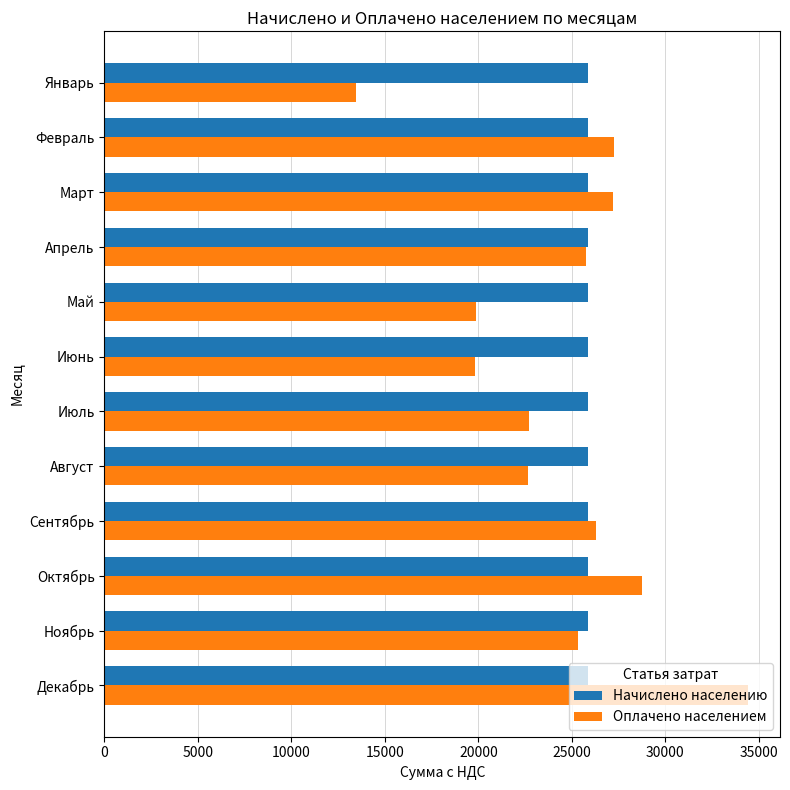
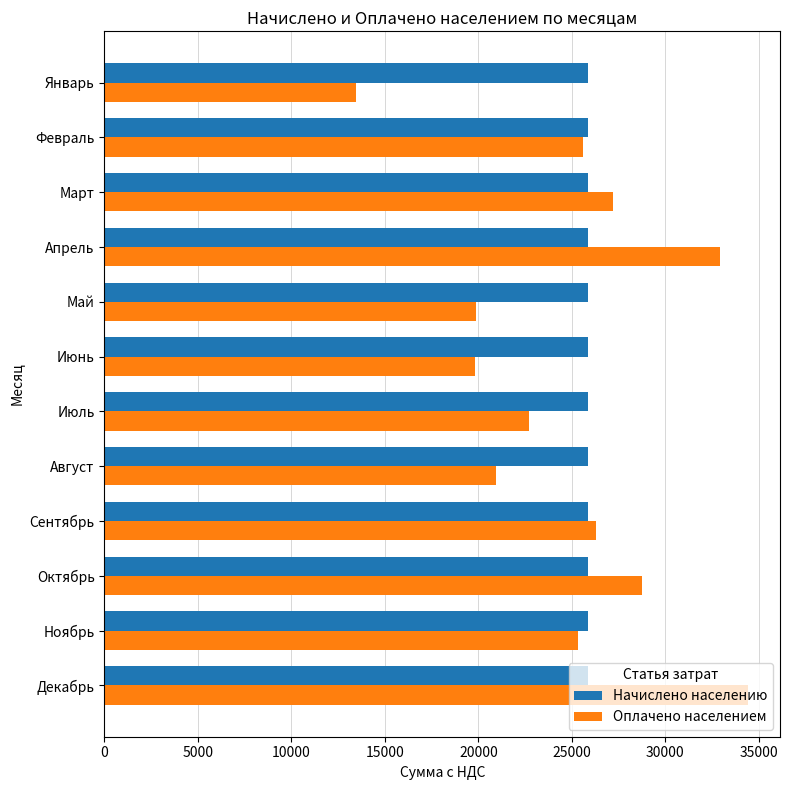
Оплачено населением, Февраль: 27200 -> 25600
Оплачено населением, Апрель: 25800 -> 32900
Оплачено населением, Август: 22700 -> 20900
